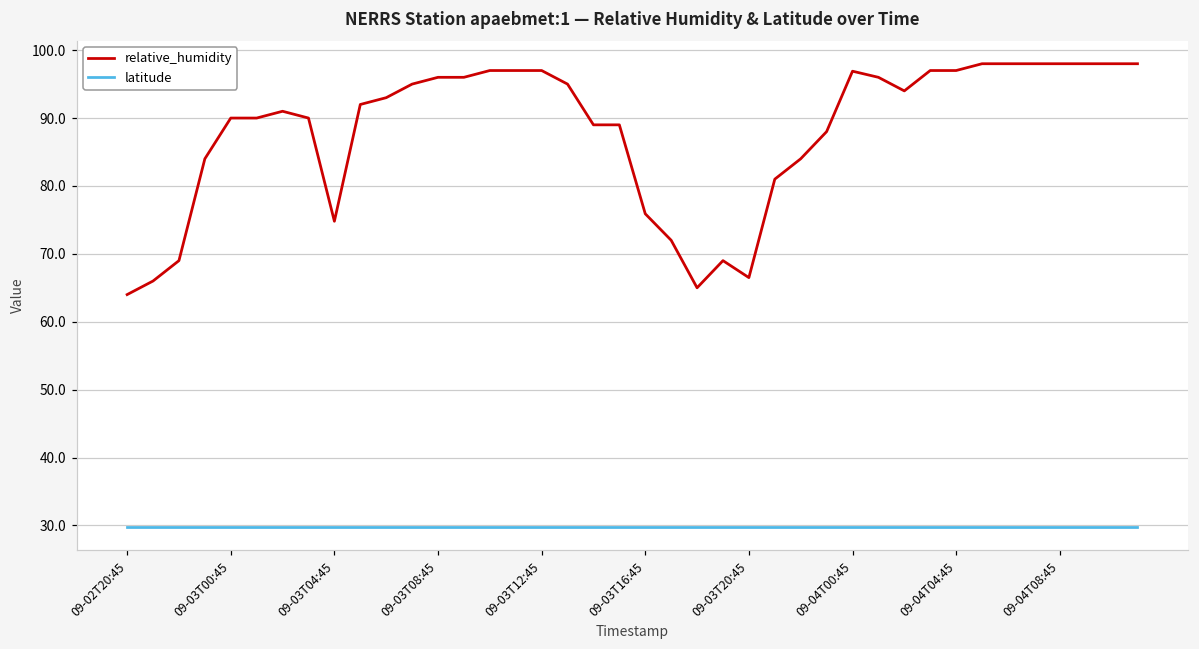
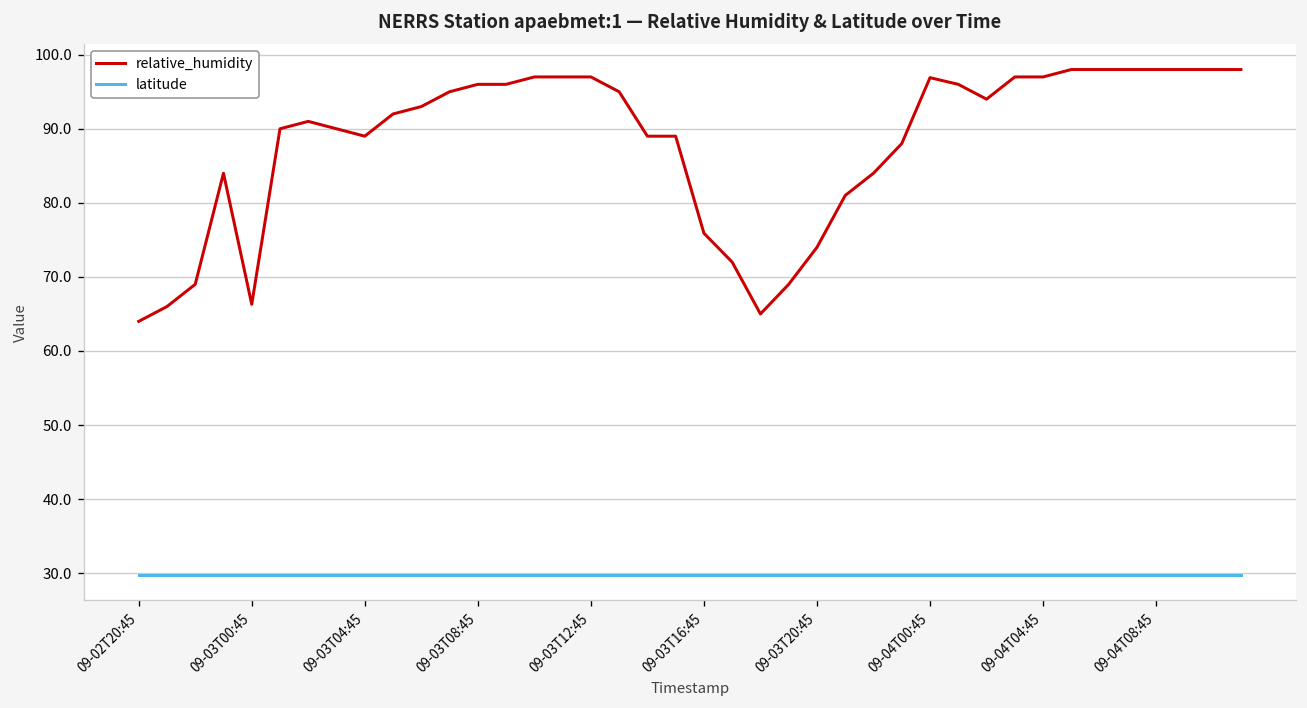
relative_humidity, 09-03T00:45: 90 -> 66
relative_humidity, 09-03T04:45: 75 -> 89
relative_humidity, 09-03T20:45: 67 -> 74
